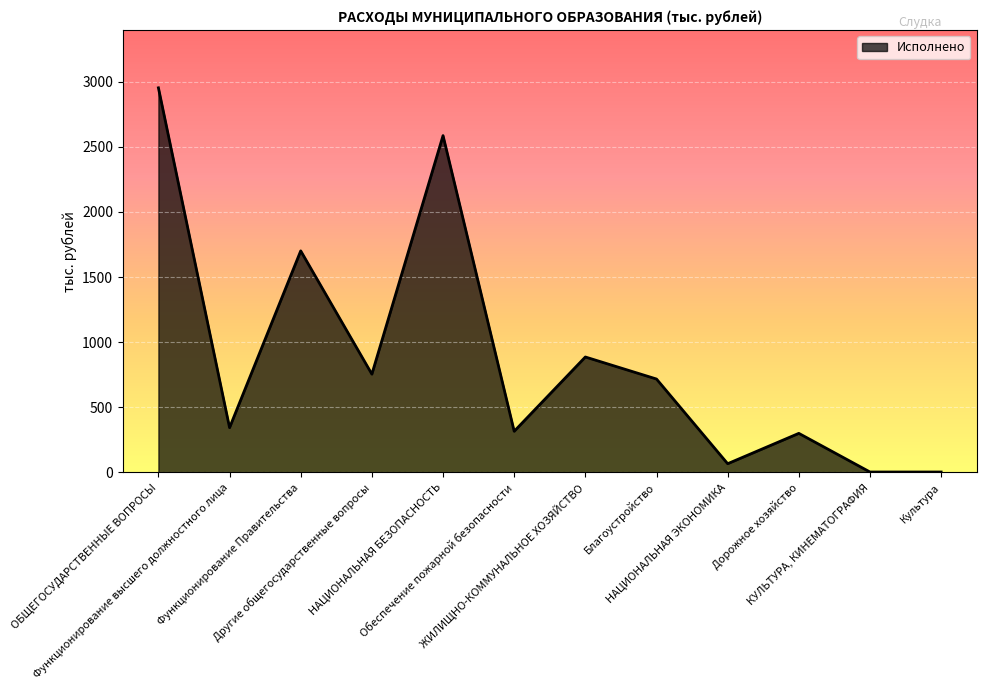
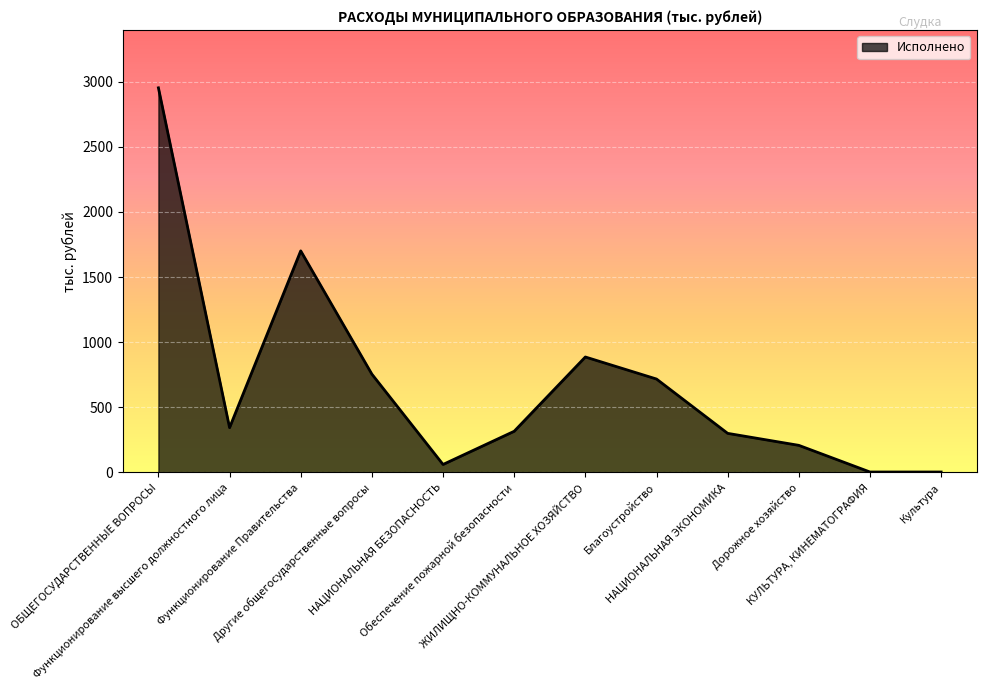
НАЦИОНАЛЬНАЯ БЕЗОПАСНОСТЬ: 2590 -> 60
НАЦИОНАЛЬНАЯ ЭКОНОМИКА: 70 -> 300
Дорожное хозяйство: 300 -> 210
